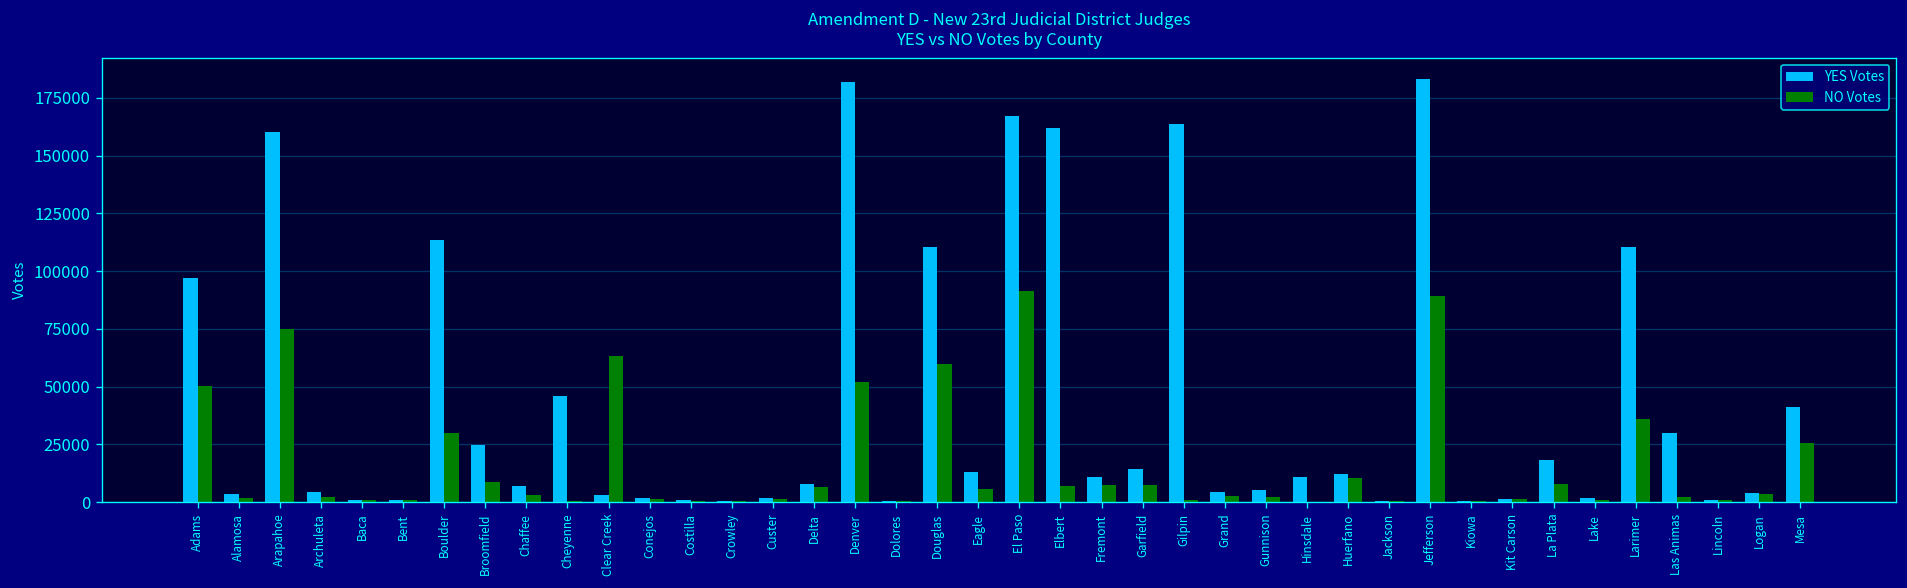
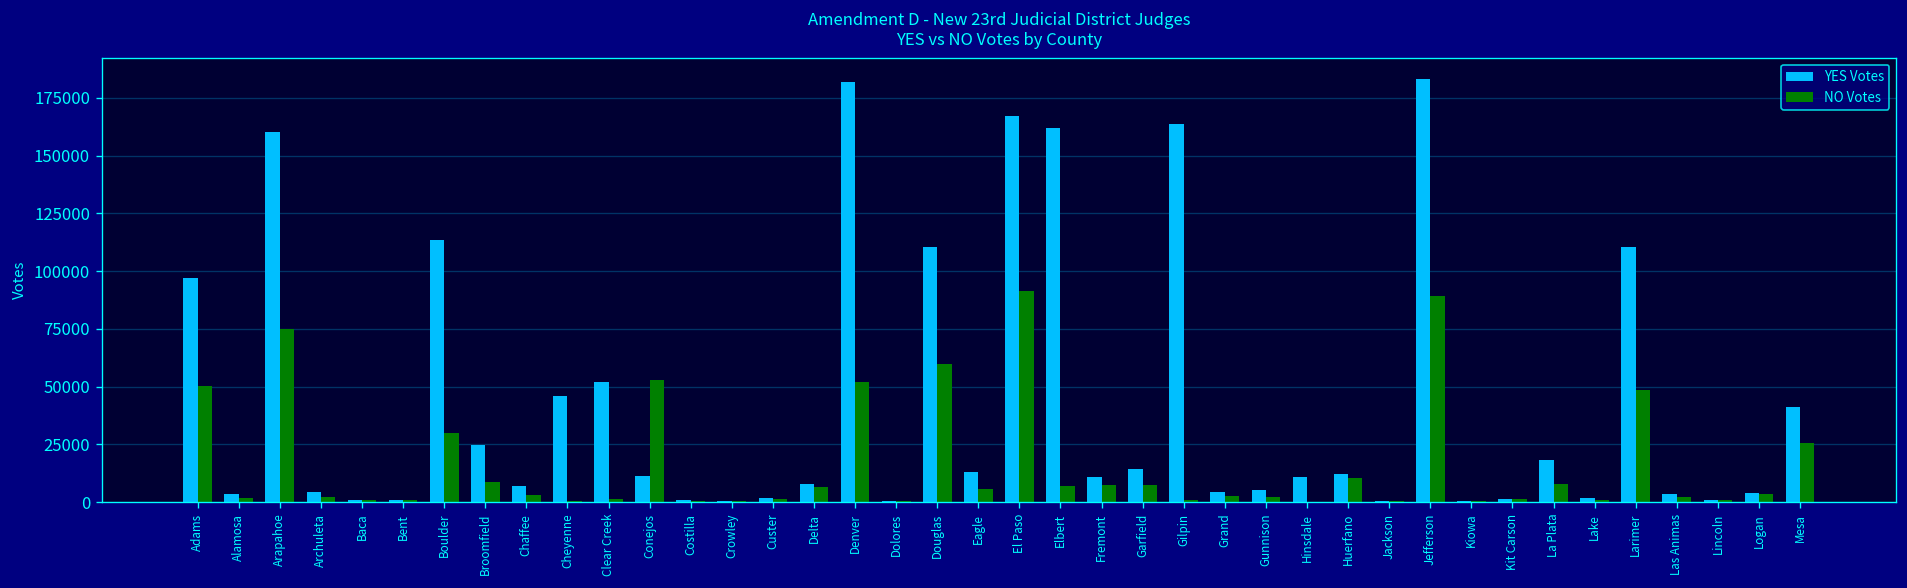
YES Votes, Clear Creek: 3000 -> 52000
NO Votes, Clear Creek: 63000 -> 2000
YES Votes, Conejos: 2000 -> 11000
NO Votes, Conejos: 1000 -> 53000
NO Votes, Larimer: 36000 -> 49000
YES Votes, Las Animas: 30000 -> 4000
